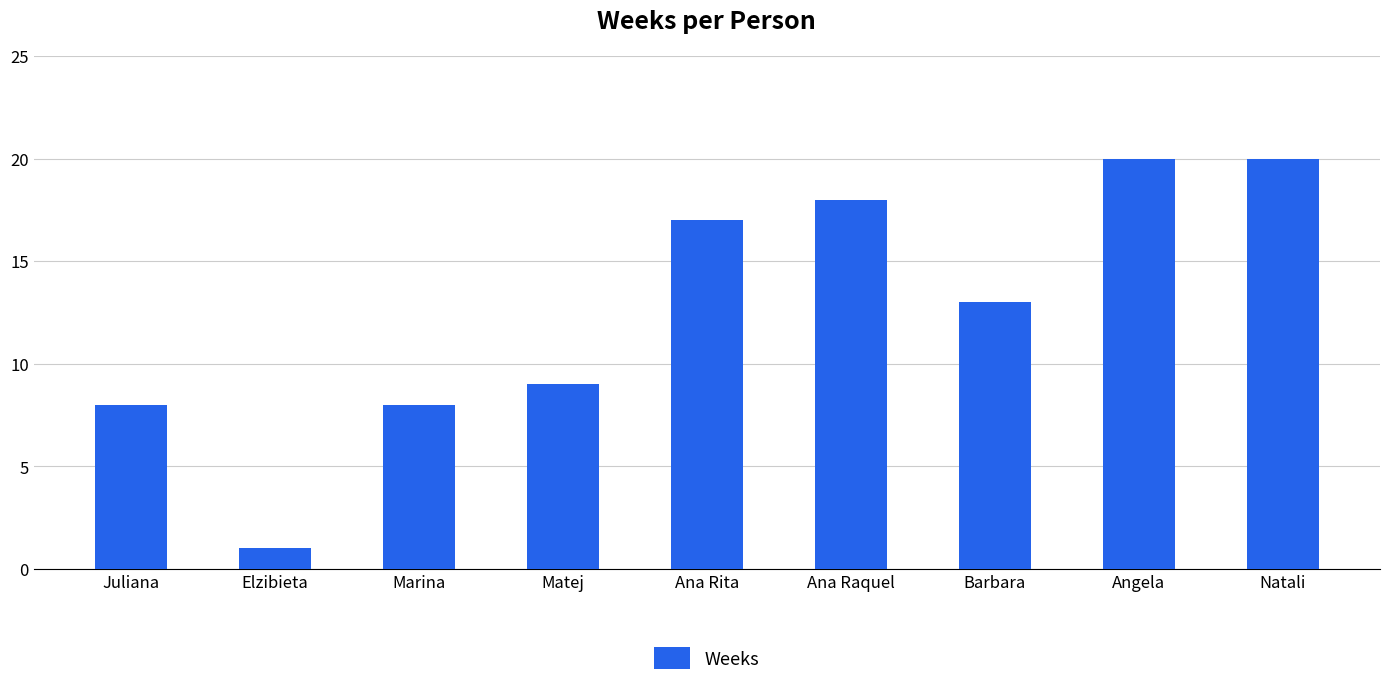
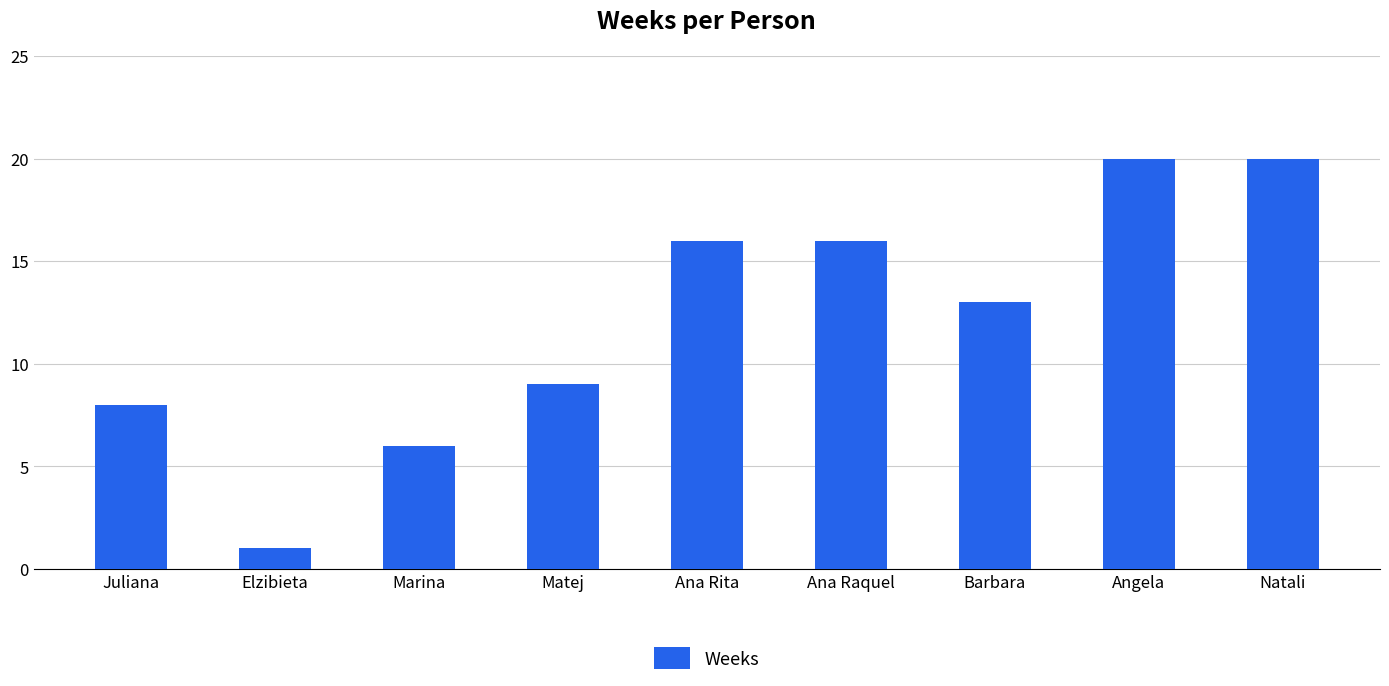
Marina: 8 -> 6
Ana Rita: 17 -> 16
Ana Raquel: 18 -> 16
